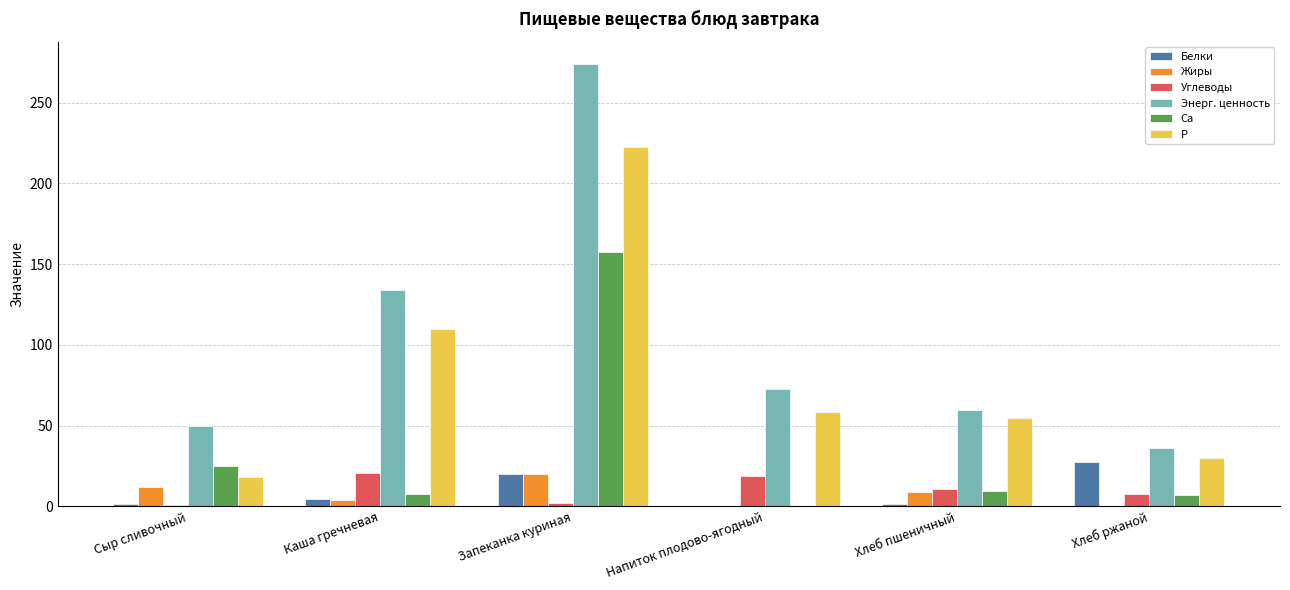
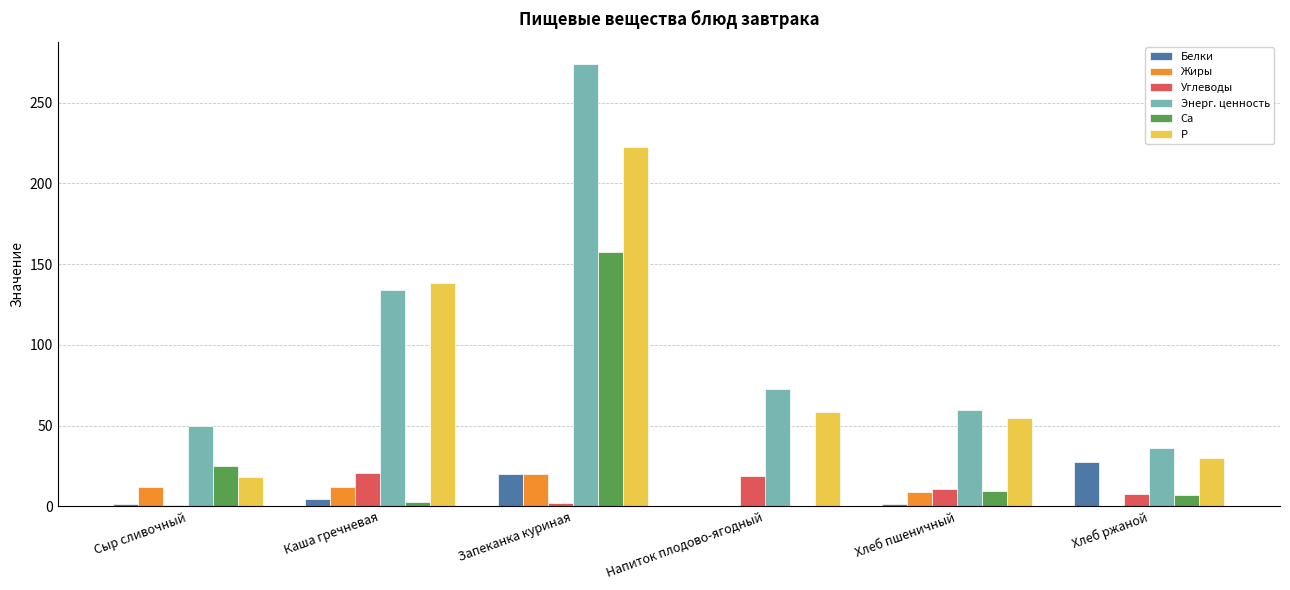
Жиры, Каша гречневая: 4 -> 12
Ca, Каша гречневая: 8 -> 3
P, Каша гречневая: 110 -> 139
